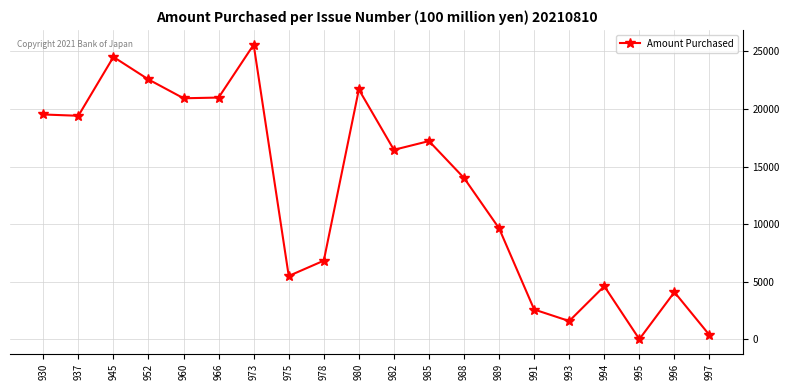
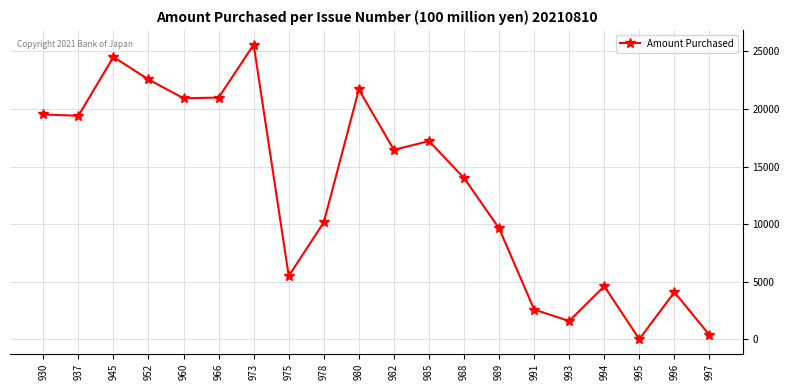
978: 6800 -> 10200
